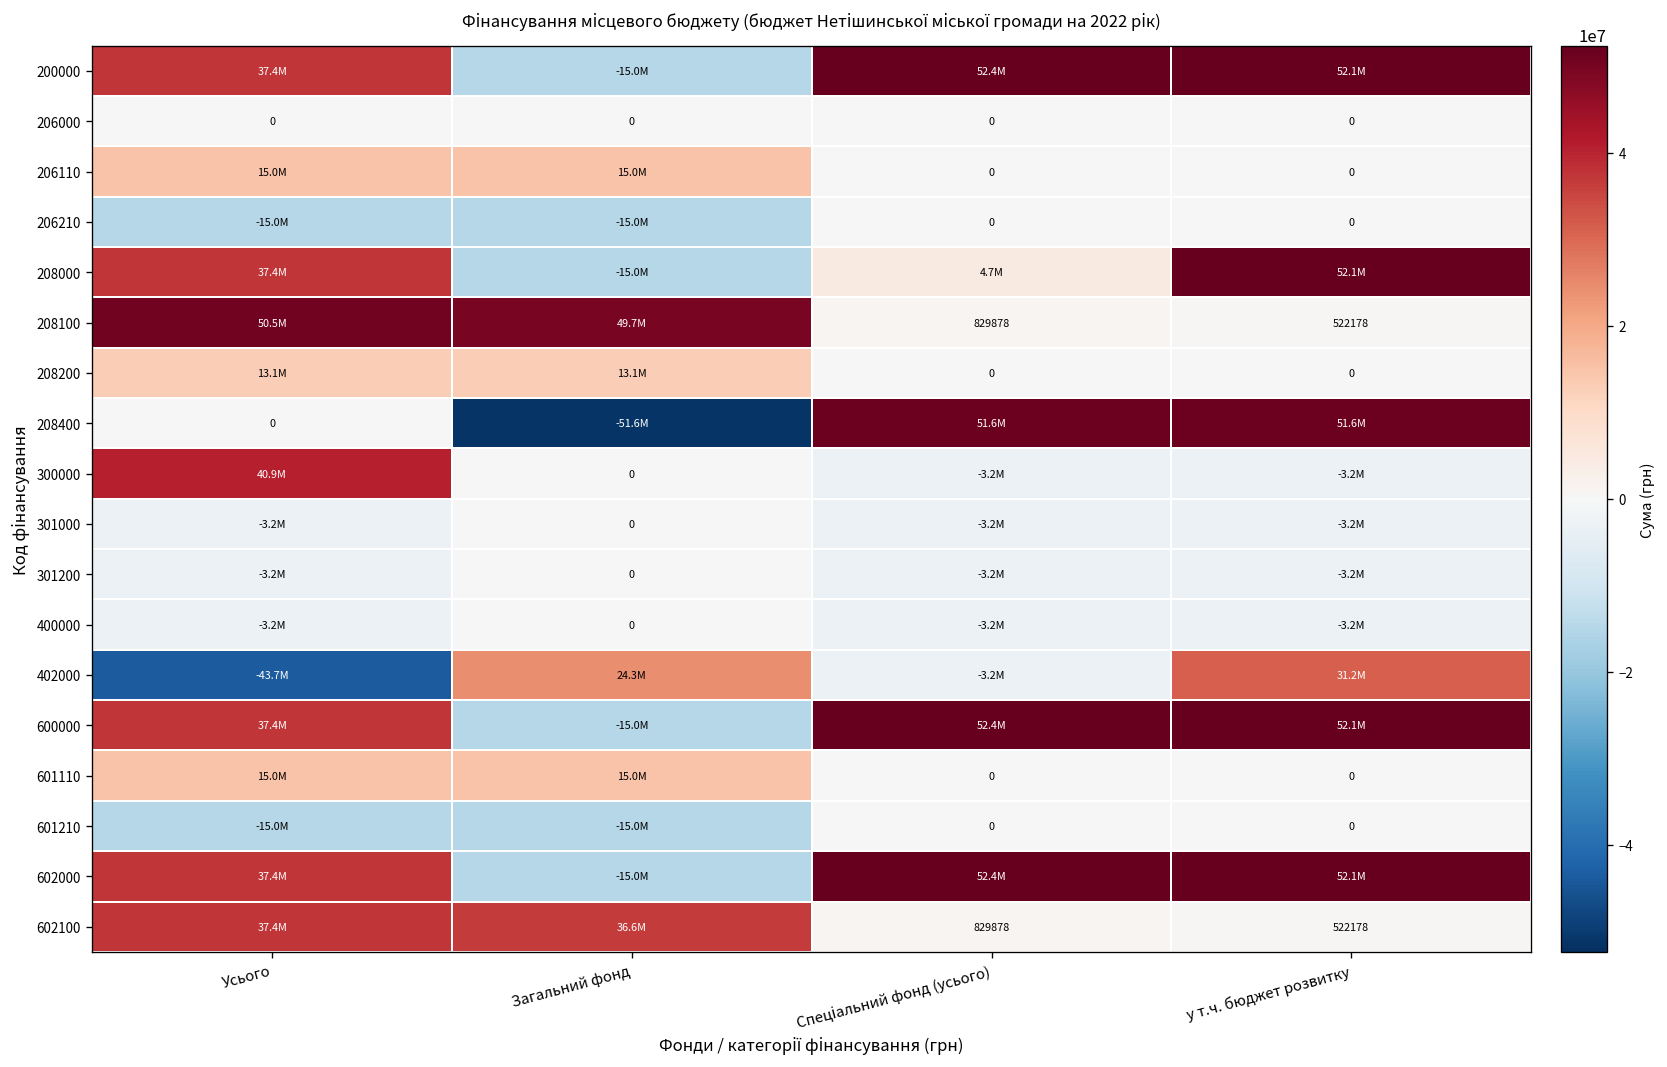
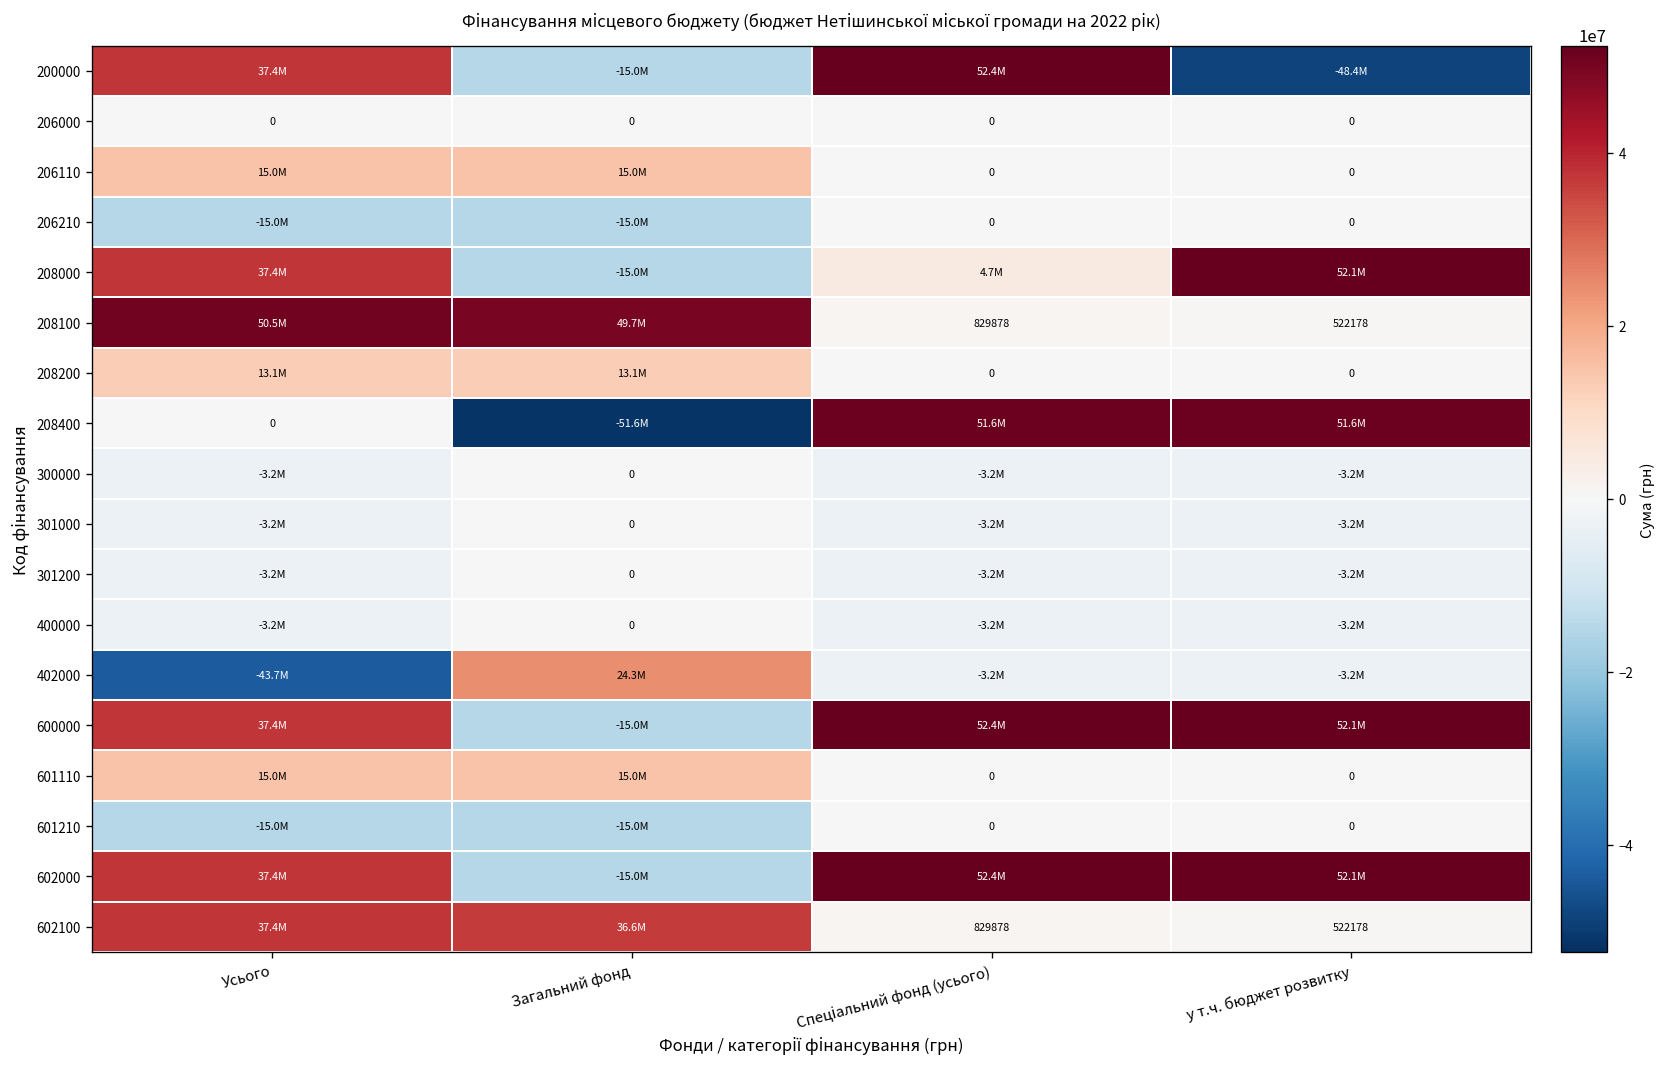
200000, у т.ч. бюджет розвитку: 52.1M -> -48.4M
300000, Усього: 40.9M -> -3.2M
402000, у т.ч. бюджет розвитку: 31.2M -> -3.2M
